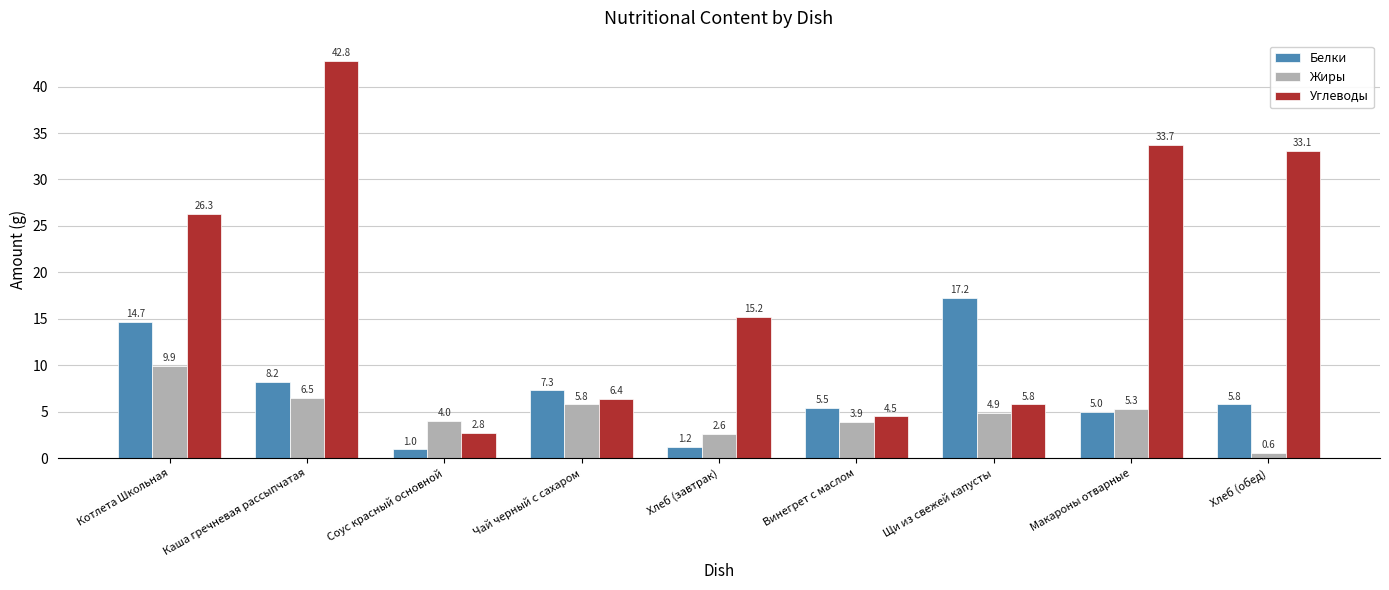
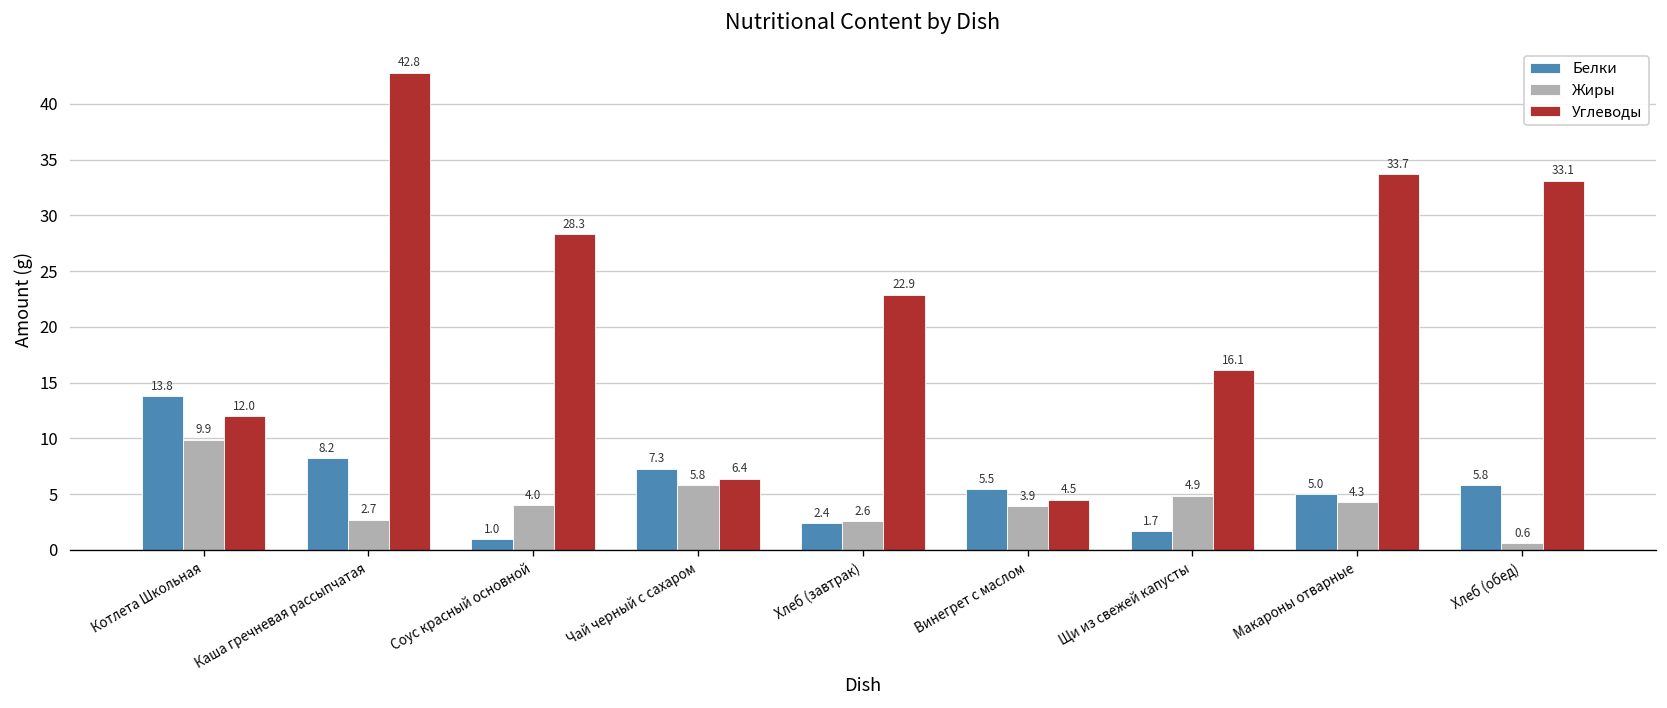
Белки, Котлета Школьная: 14.7 -> 13.8
Углеводы, Котлета Школьная: 26.3 -> 12.0
Жиры, Каша гречневая рассыпчатая: 6.5 -> 2.7
Углеводы, Соус красный основной: 2.8 -> 28.3
Белки, Хлеб (завтрак): 1.2 -> 2.4
Углеводы, Хлеб (завтрак): 15.2 -> 22.9
Белки, Щи из свежей капусты: 17.2 -> 1.7
Углеводы, Щи из свежей капусты: 5.8 -> 16.1
Жиры, Макароны отварные: 5.3 -> 4.3
